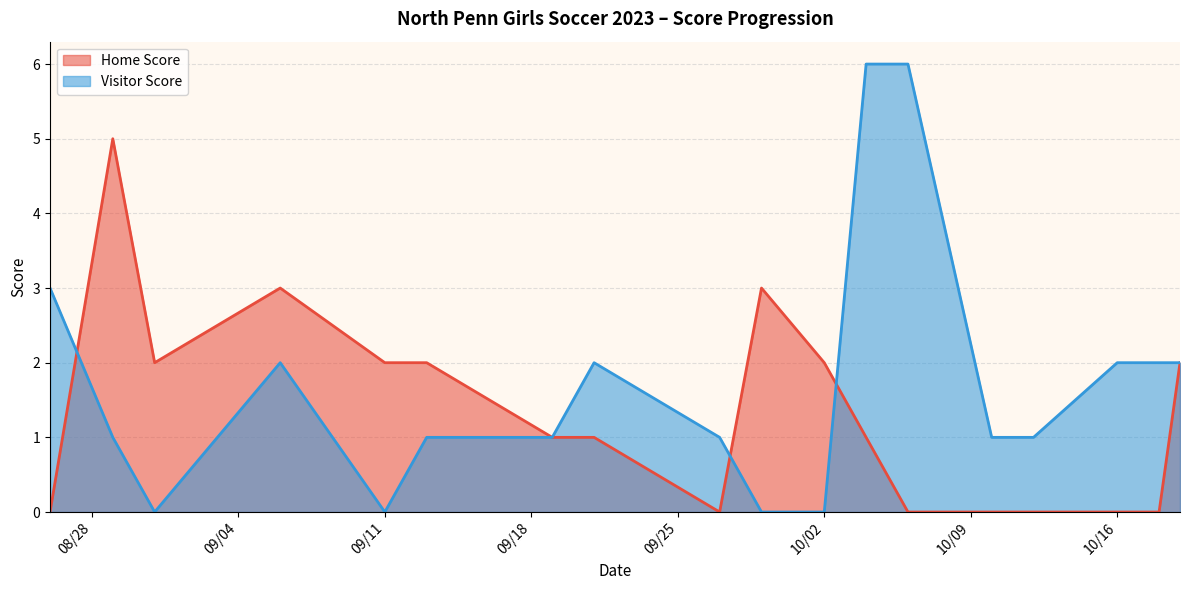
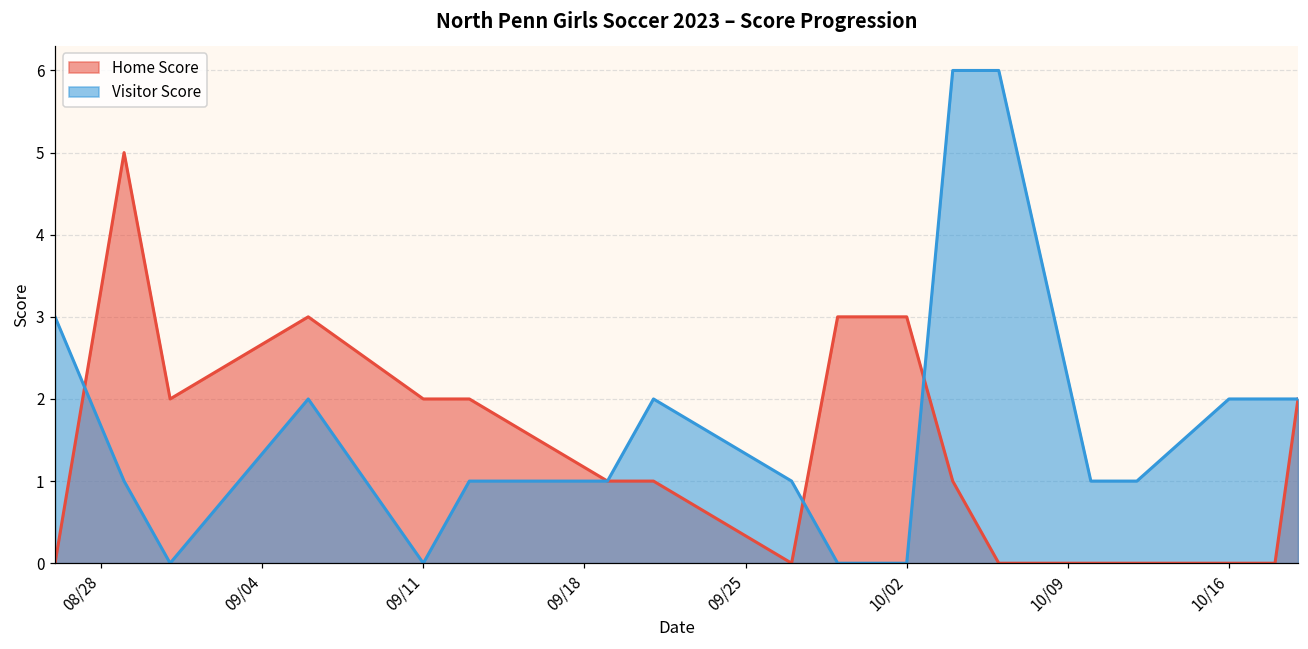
Home Score, 10/02: 2 -> 3
